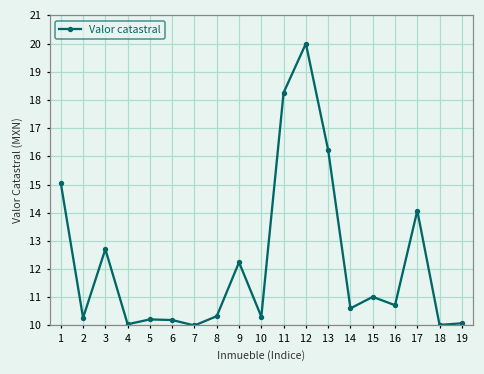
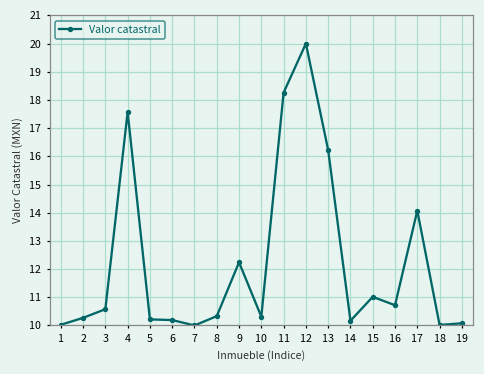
1: 15.1 -> 10.0
3: 12.7 -> 10.6
4: 10.0 -> 17.6
14: 10.6 -> 10.2
